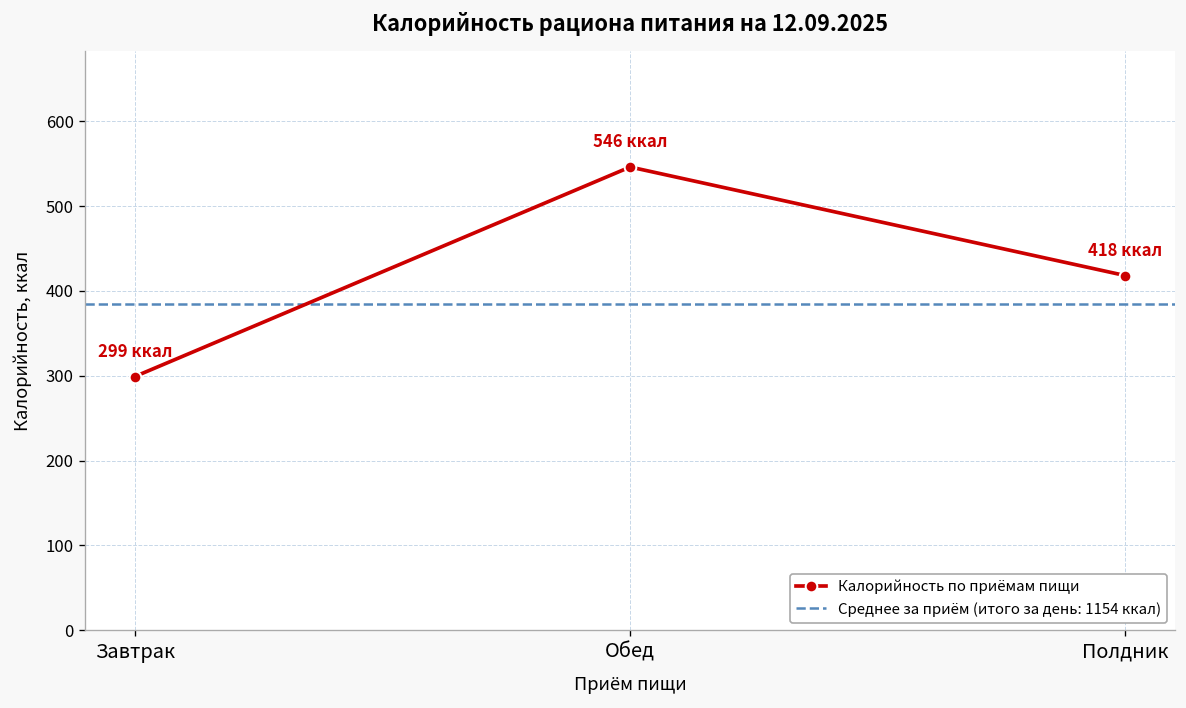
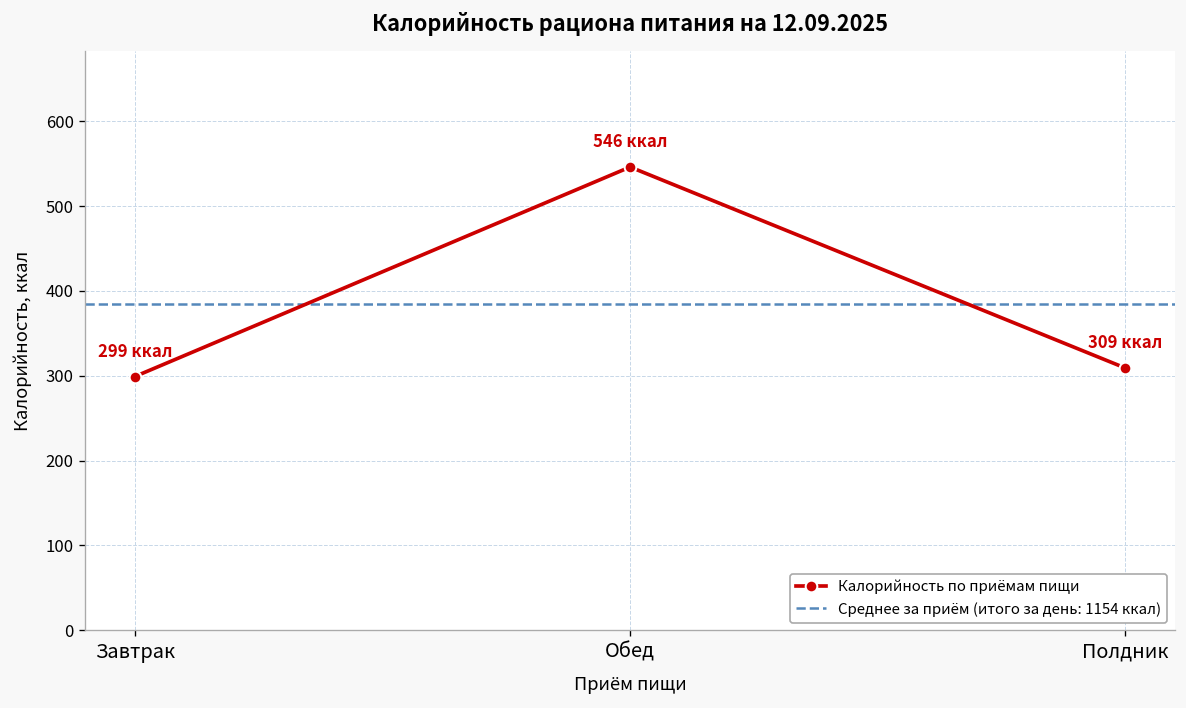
Полдник: 418 -> 309
